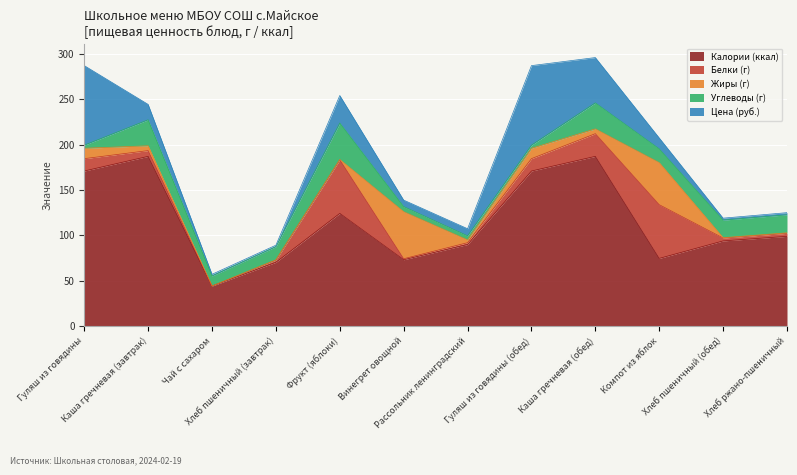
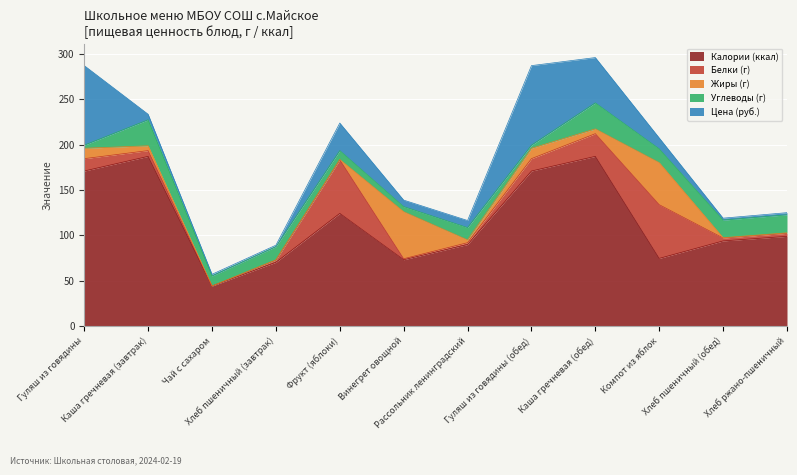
Цена (руб.), Каша гречневая (завтрак): 20 -> 10
Углеводы (г), Фрукт (яблоки): 40 -> 10
Углеводы (г), Рассольник ленинградский: 0 -> 10
